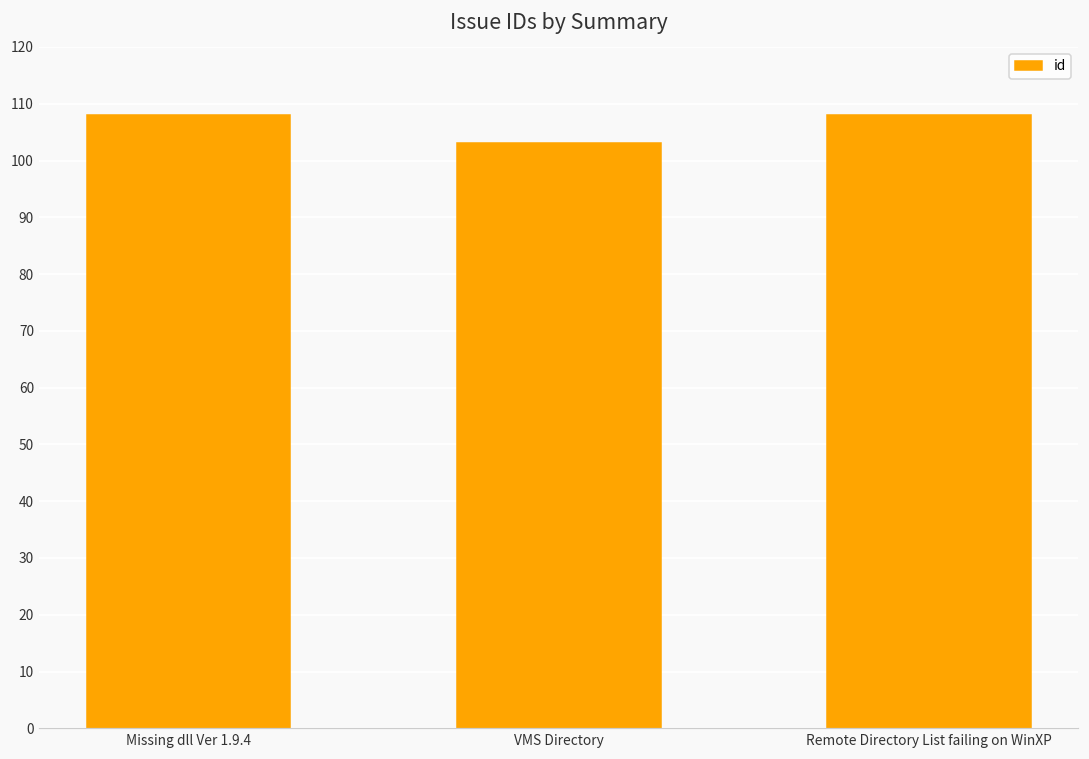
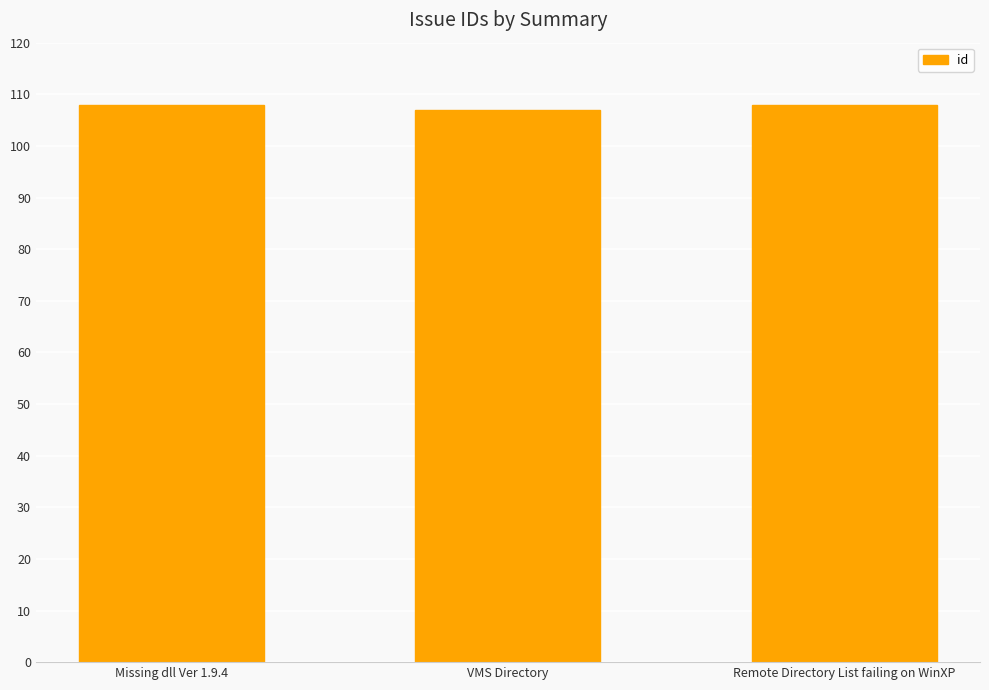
VMS Directory: 103 -> 107
